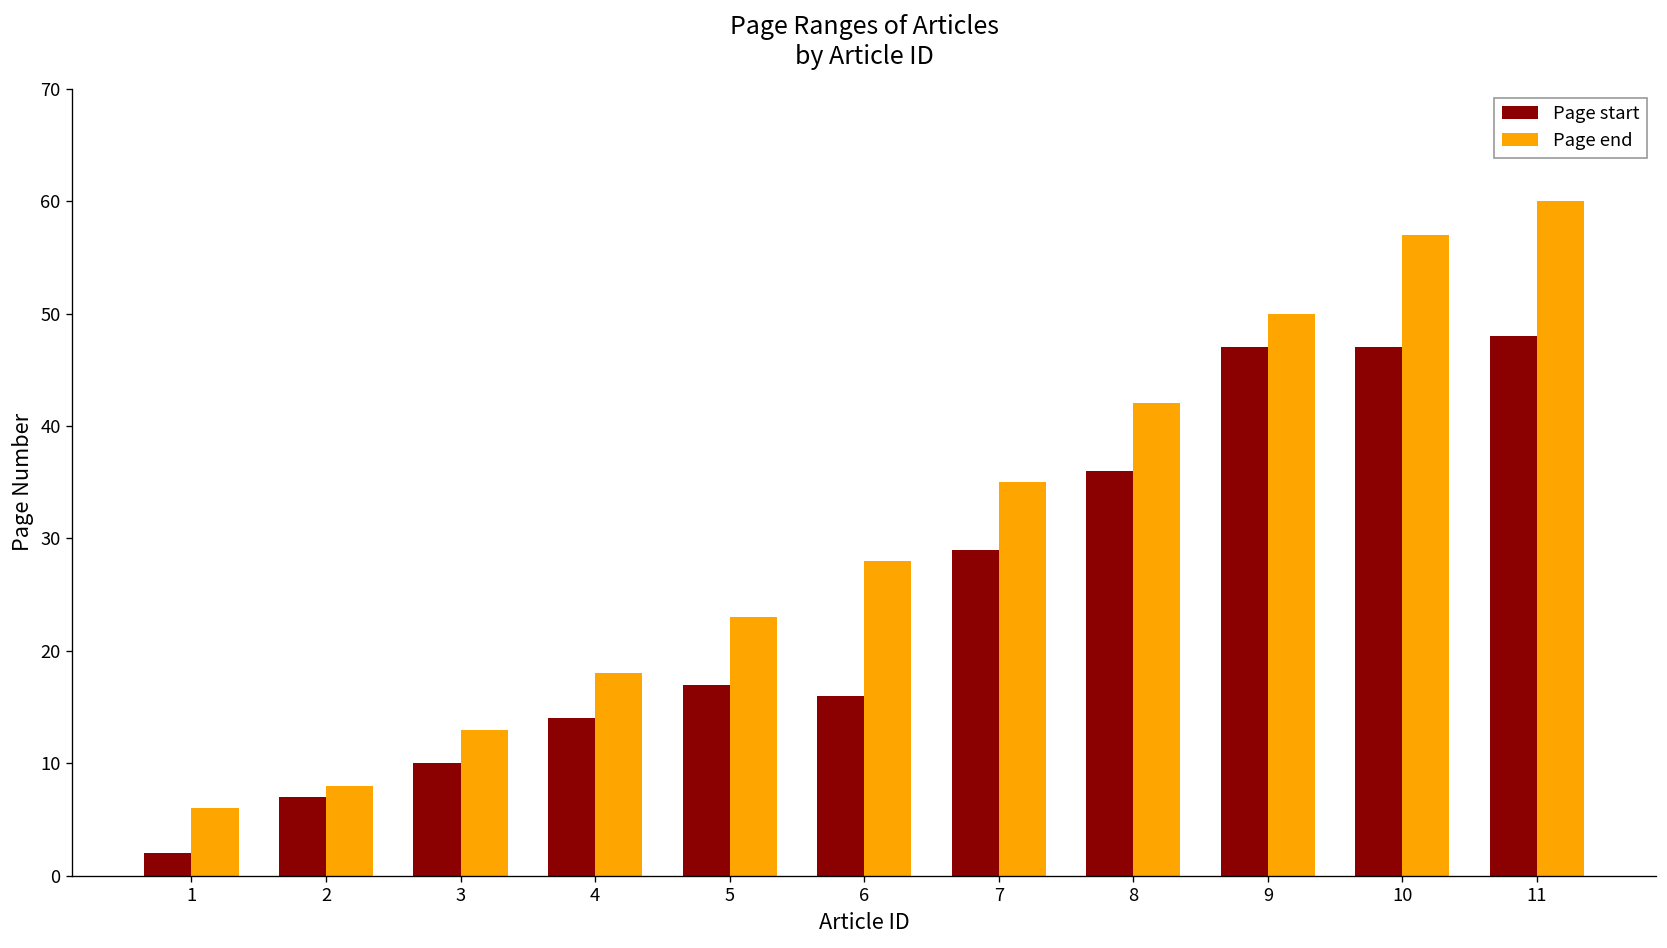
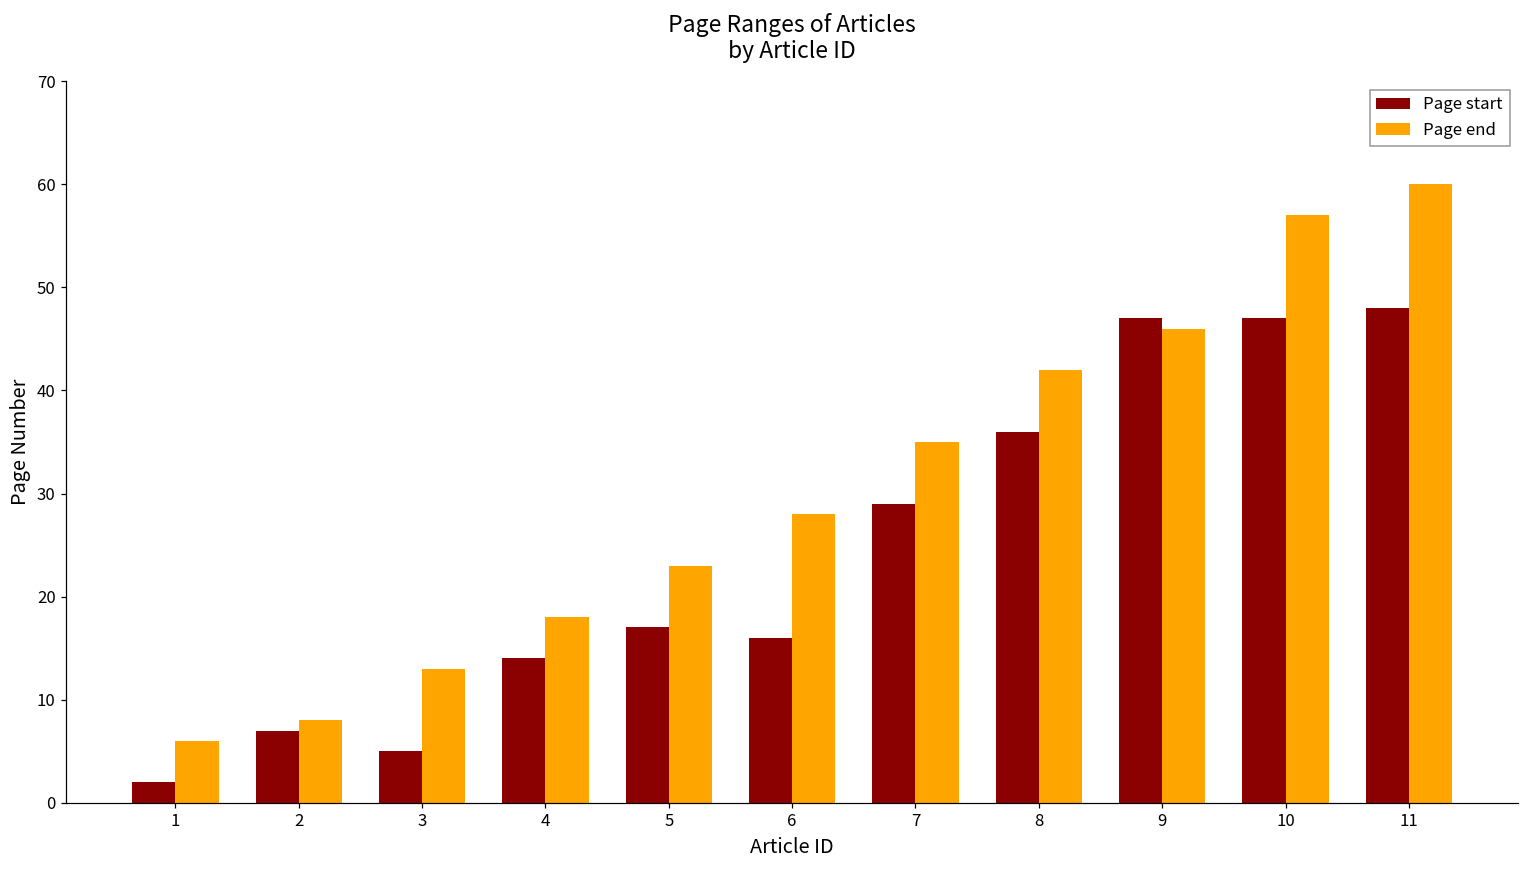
Page start, 3: 10 -> 5
Page end, 9: 50 -> 46
